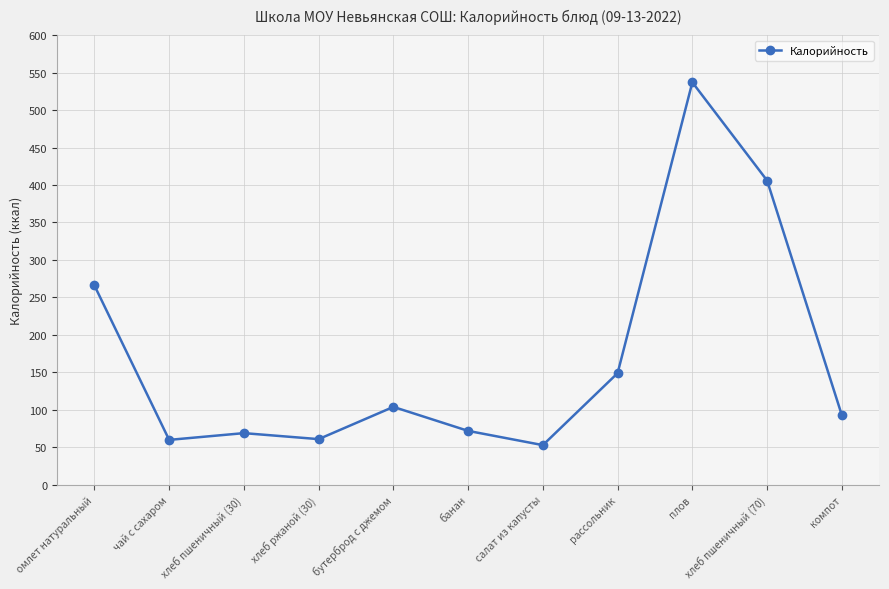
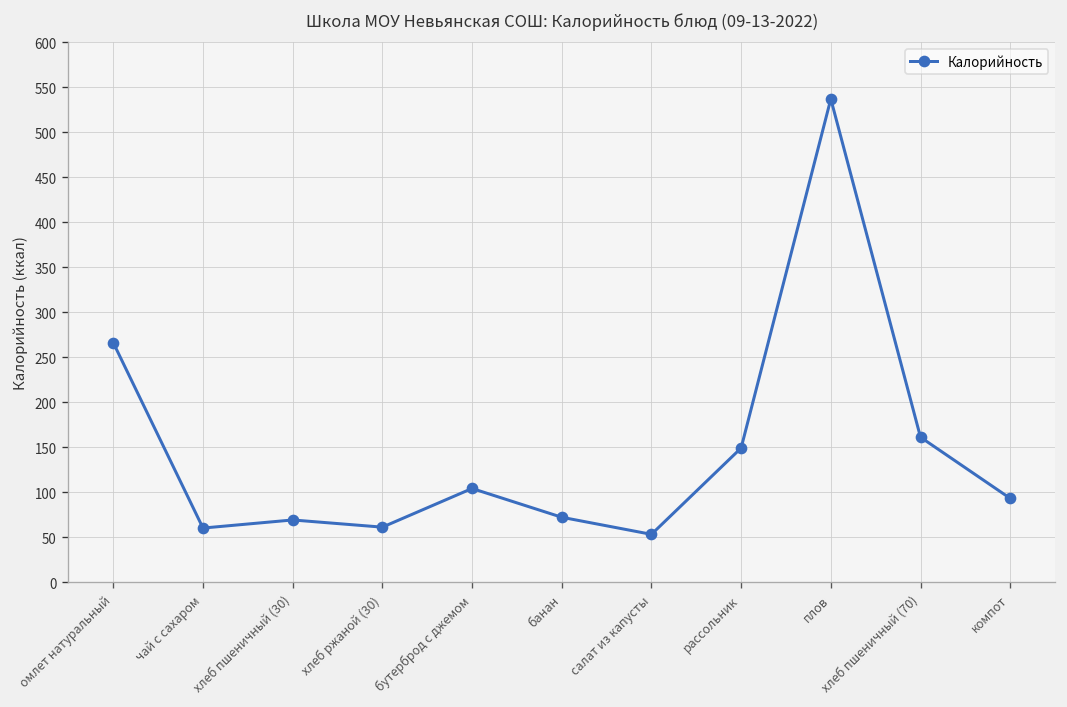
хлеб пшеничный (70): 410 -> 160
